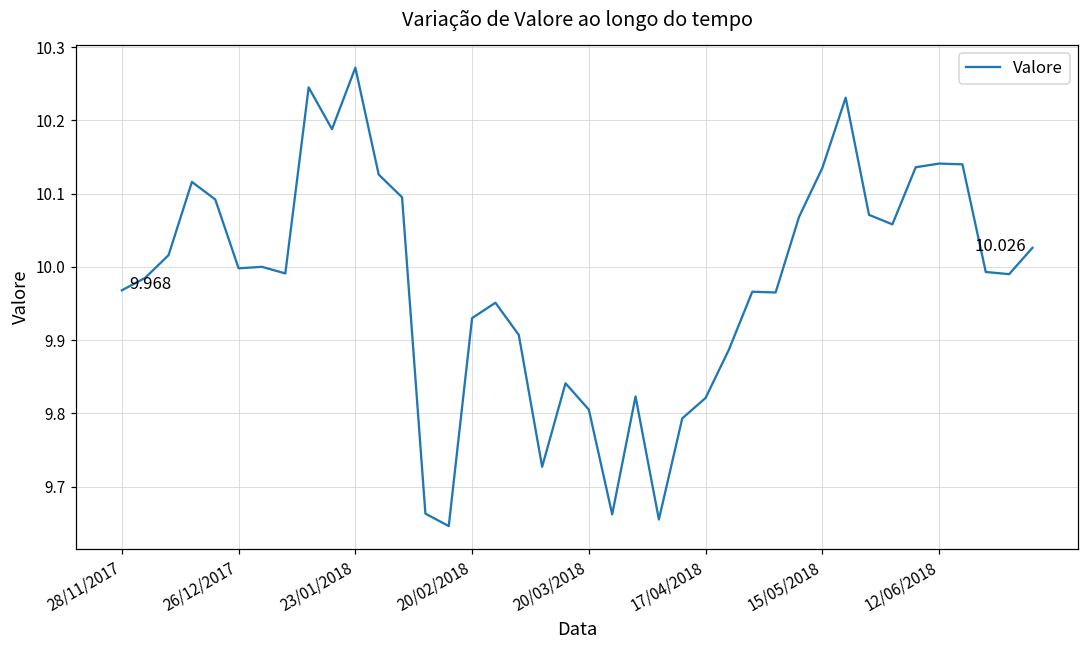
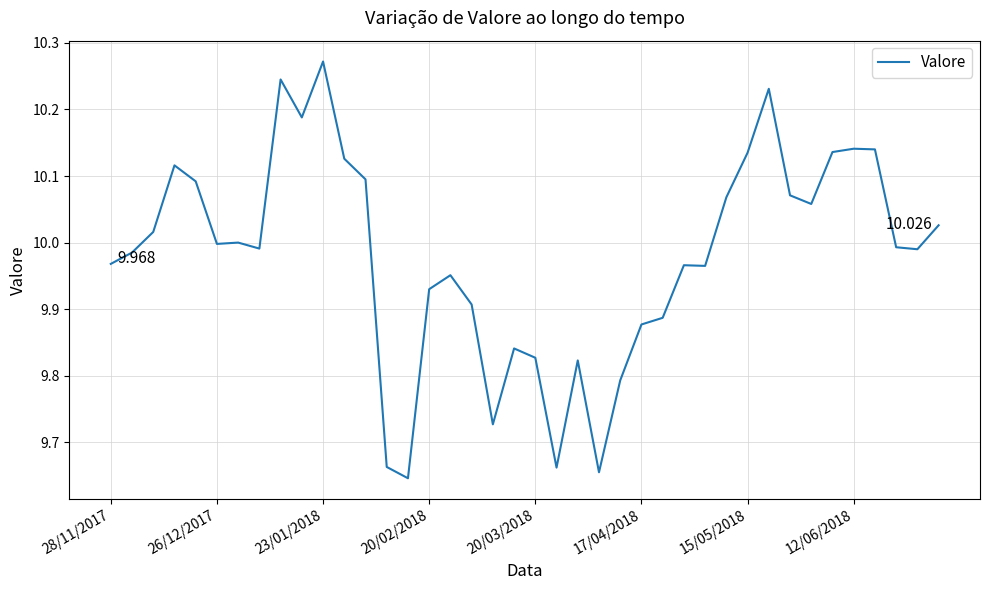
20/03/2018: 9.81 -> 9.83
17/04/2018: 9.82 -> 9.88
